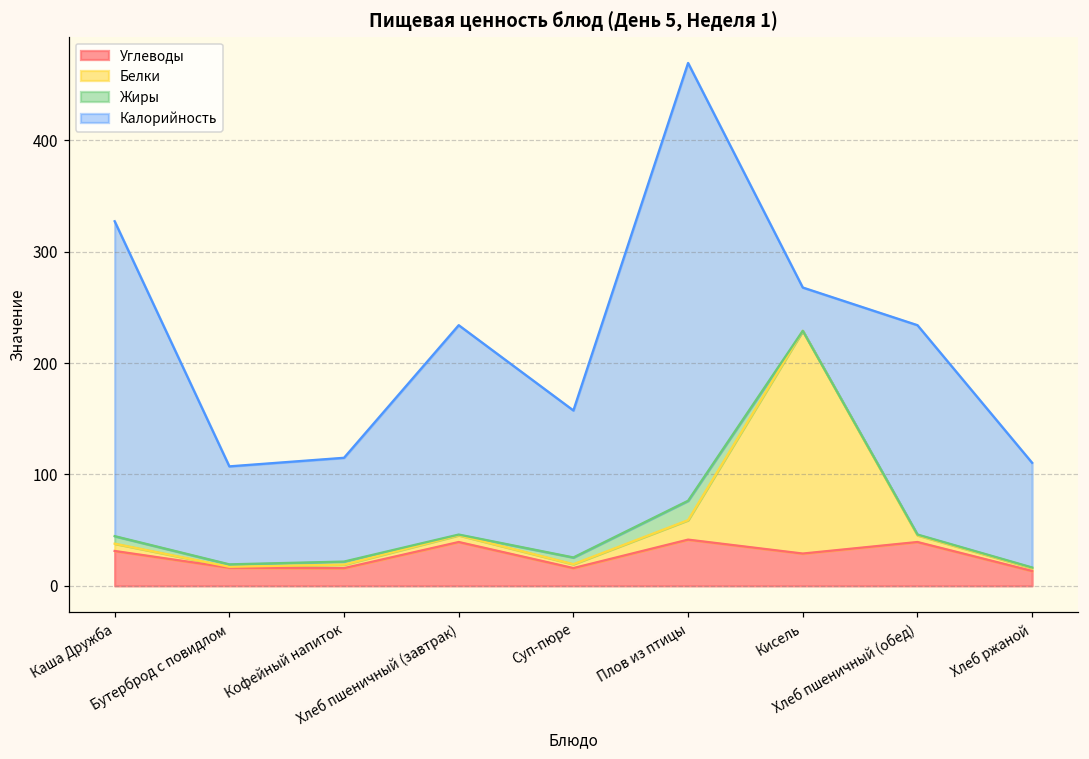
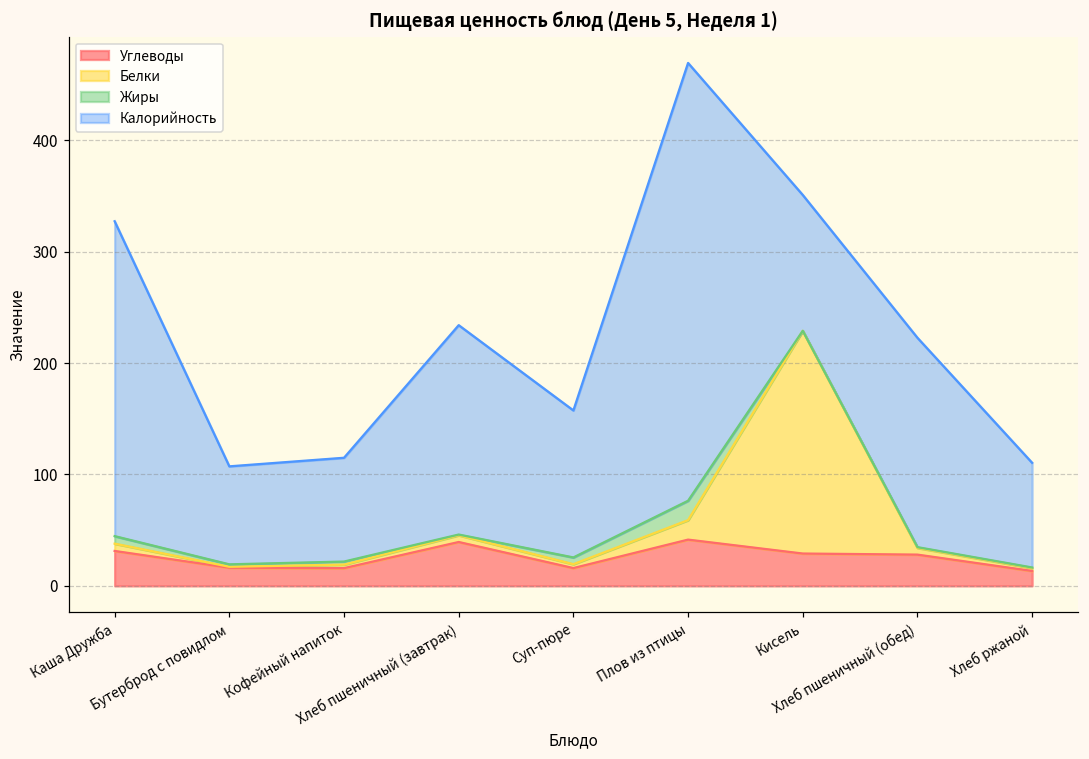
Калорийность, Кисель: 39 -> 122
Углеводы, Хлеб пшеничный (обед): 39 -> 28
